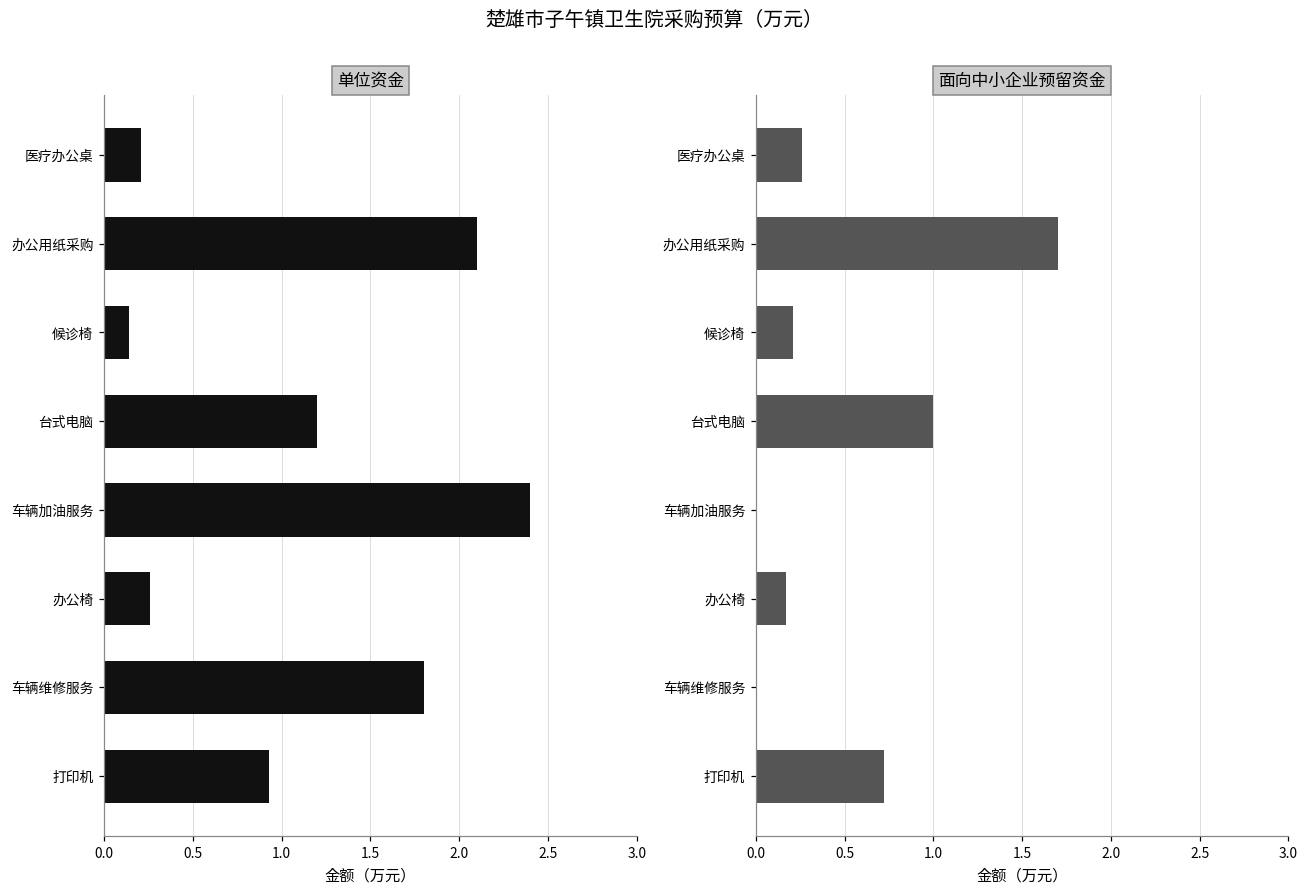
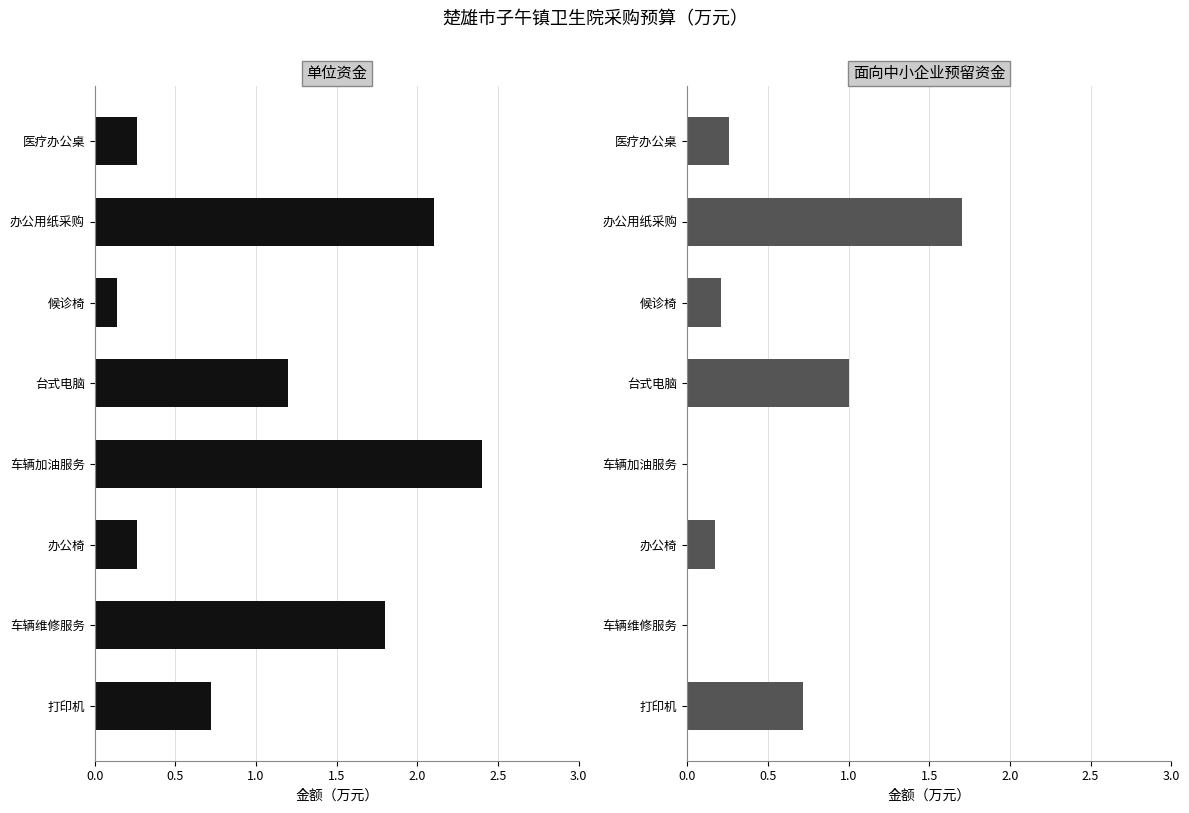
单位资金, 医疗办公桌: 0.21 -> 0.26
单位资金, 打印机: 0.93 -> 0.72
